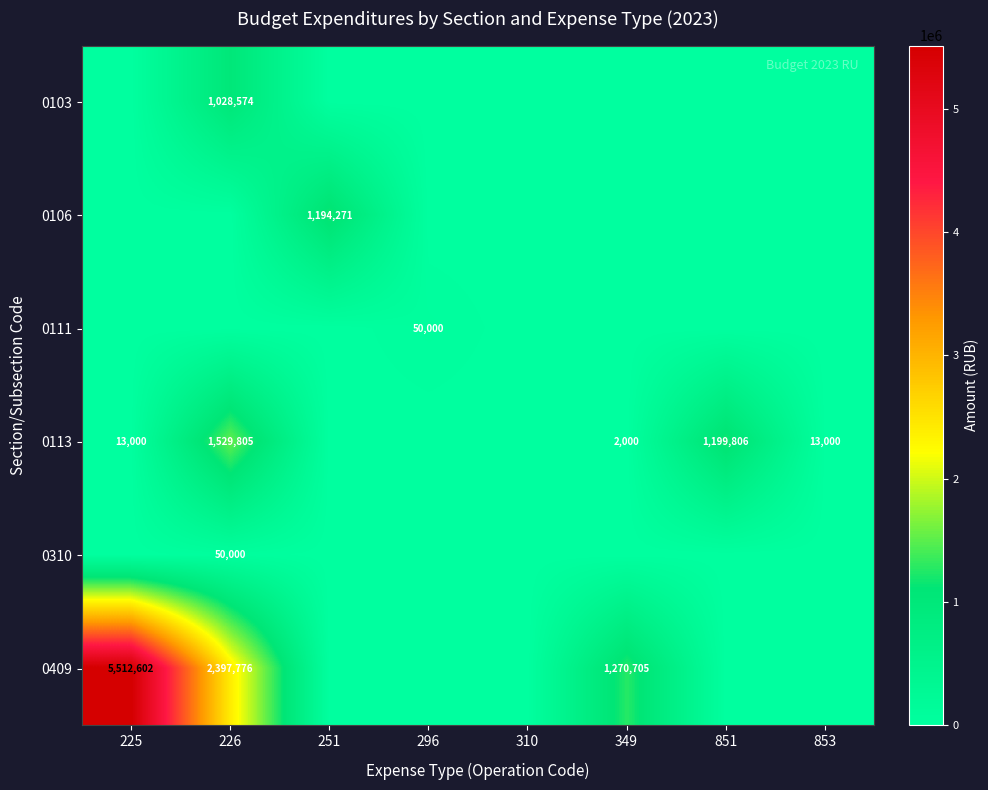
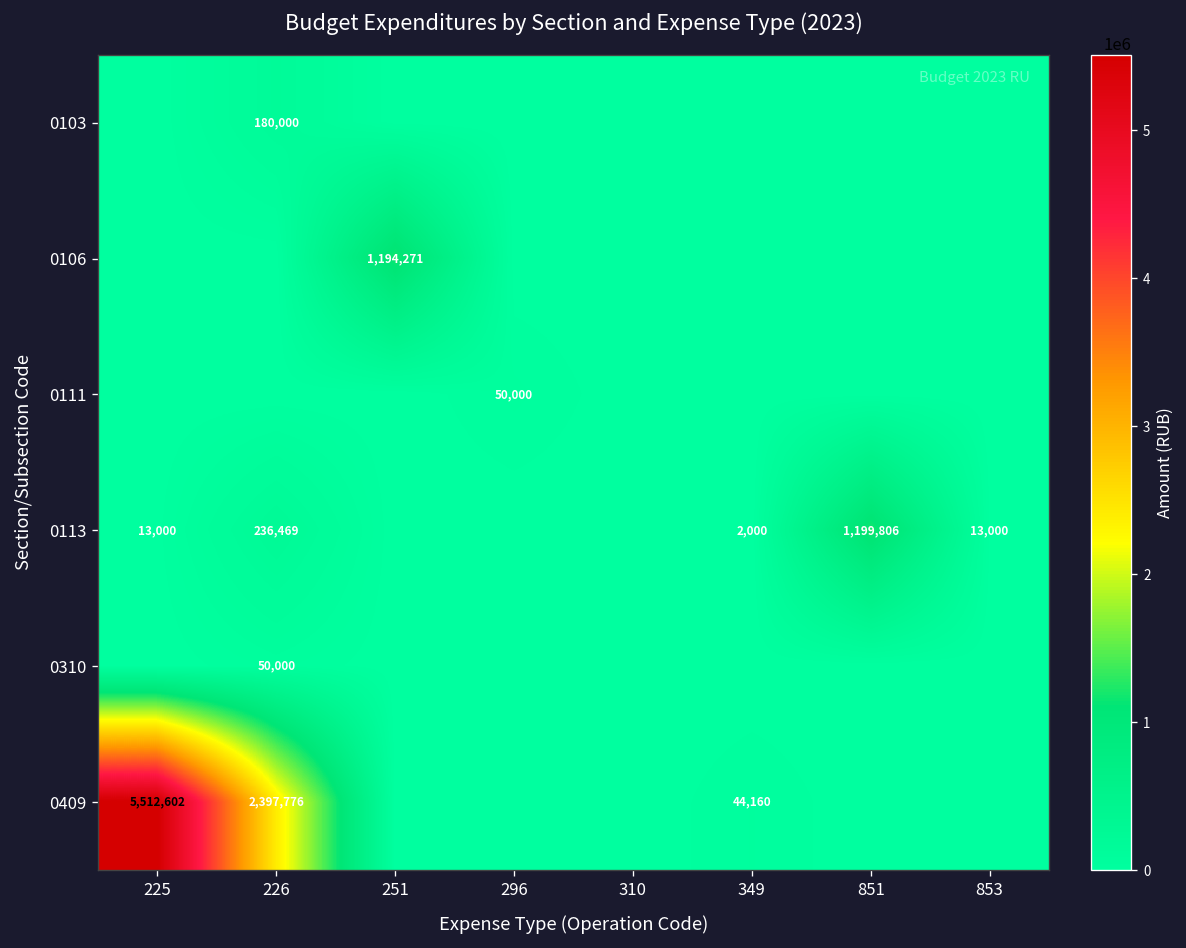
0103, 226: 1,028,574 -> 180,000
0113, 226: 1,529,805 -> 236,469
0409, 349: 1,270,705 -> 44,160
